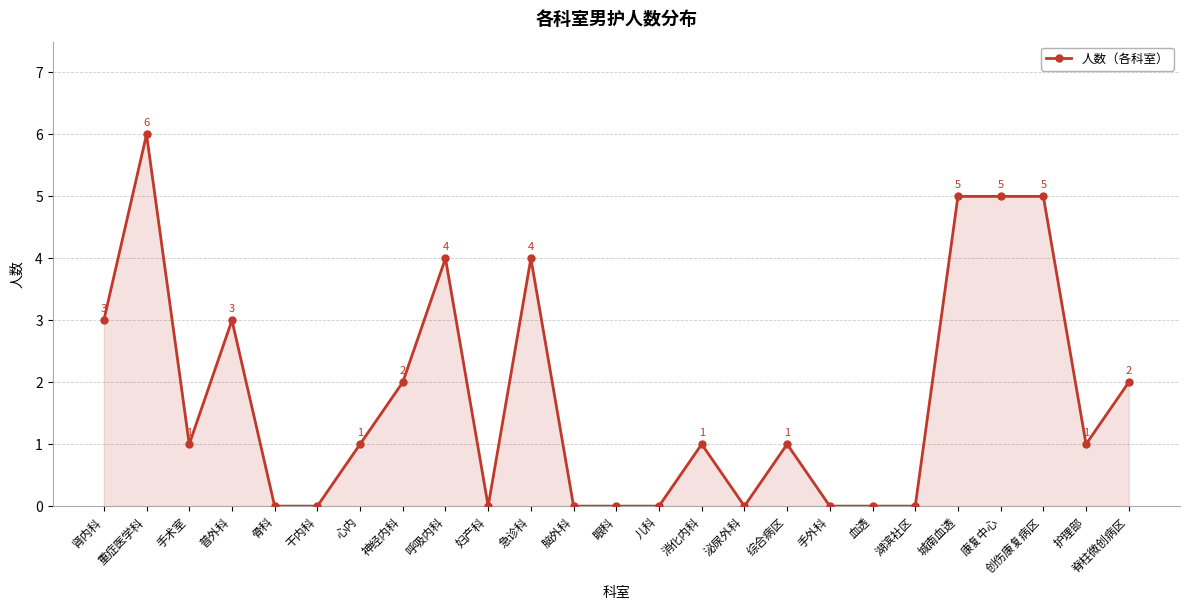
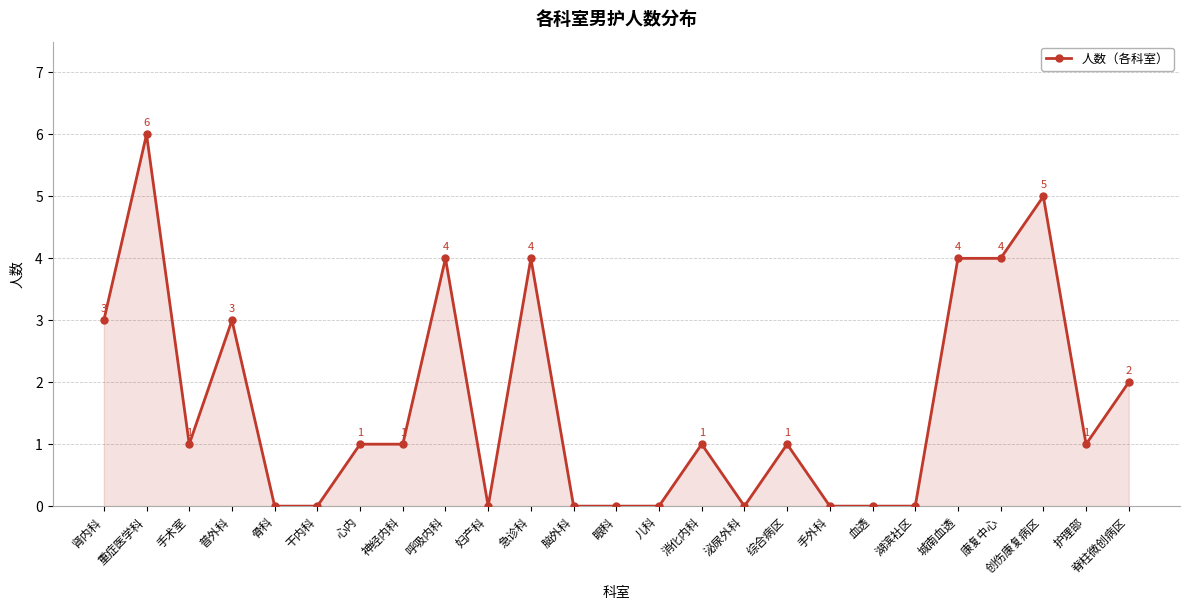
神经内科: 2 -> 1
城南血透: 5 -> 4
康复中心: 5 -> 4
